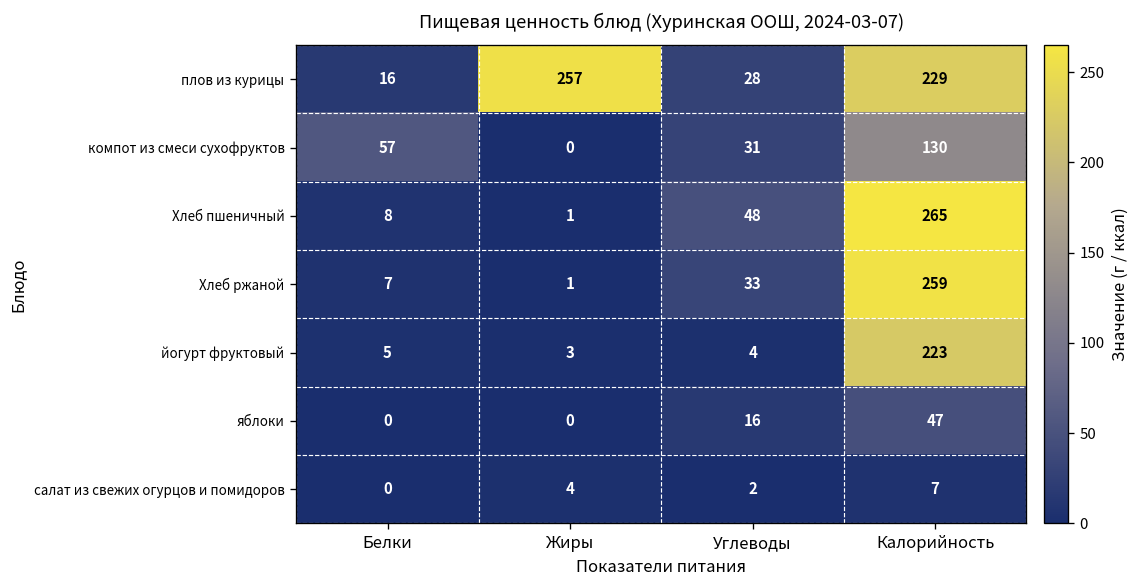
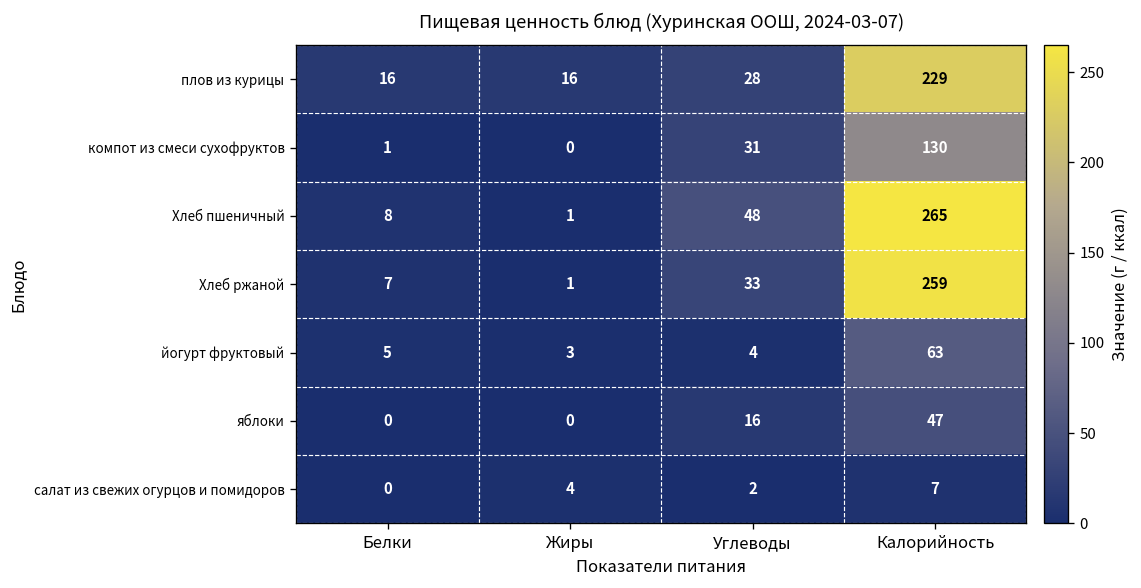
плов из курицы, Жиры: 257 -> 16
компот из смеси сухофруктов, Белки: 57 -> 1
йогурт фруктовый, Калорийность: 223 -> 63
